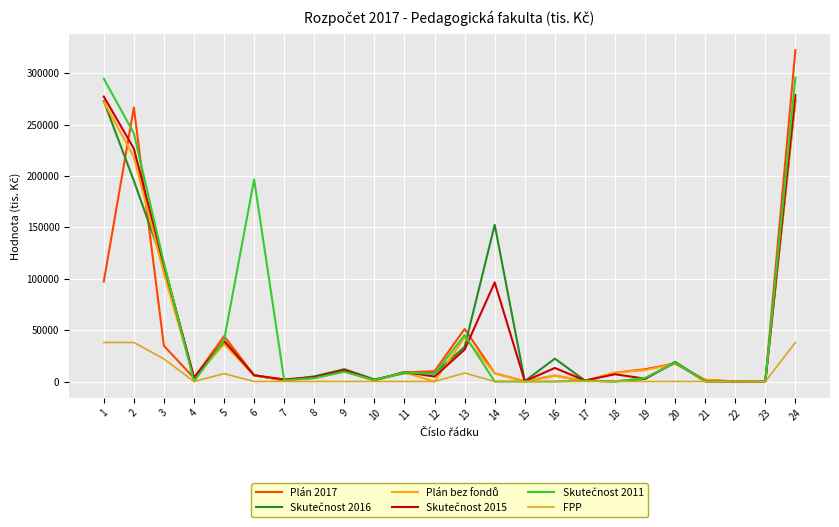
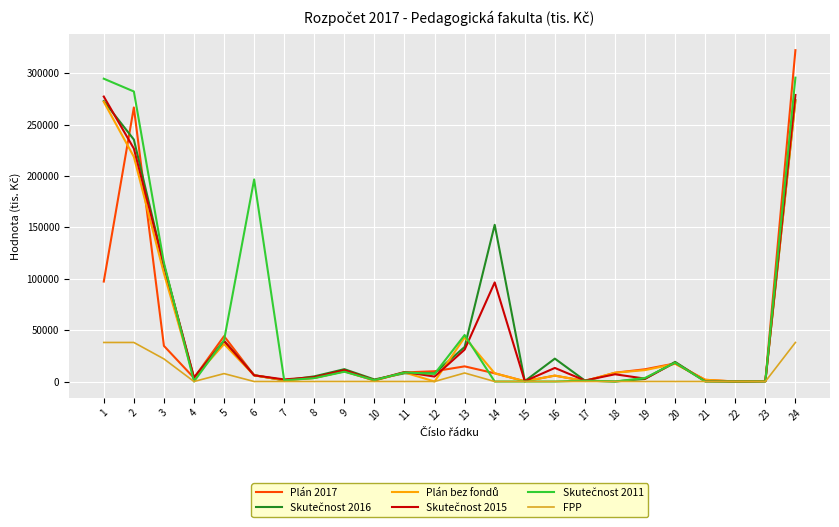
Skutečnost 2016, 2: 195000 -> 235000
Skutečnost 2011, 2: 242000 -> 282000
Plán 2017, 13: 51000 -> 15000
